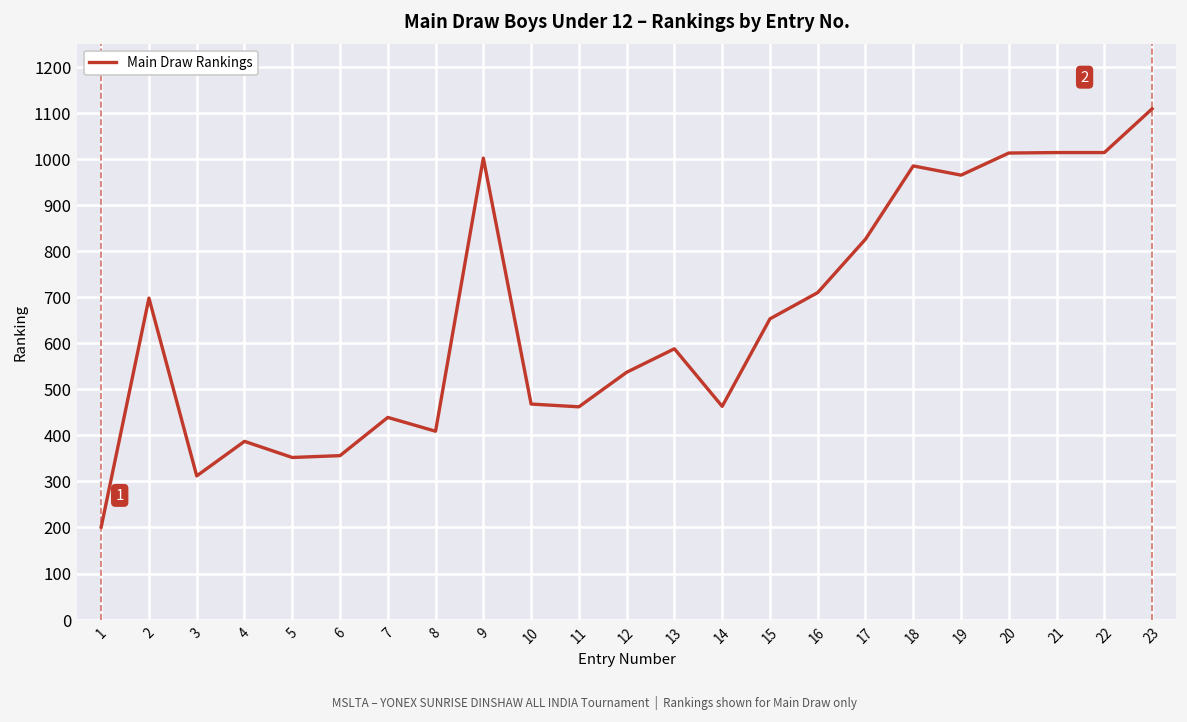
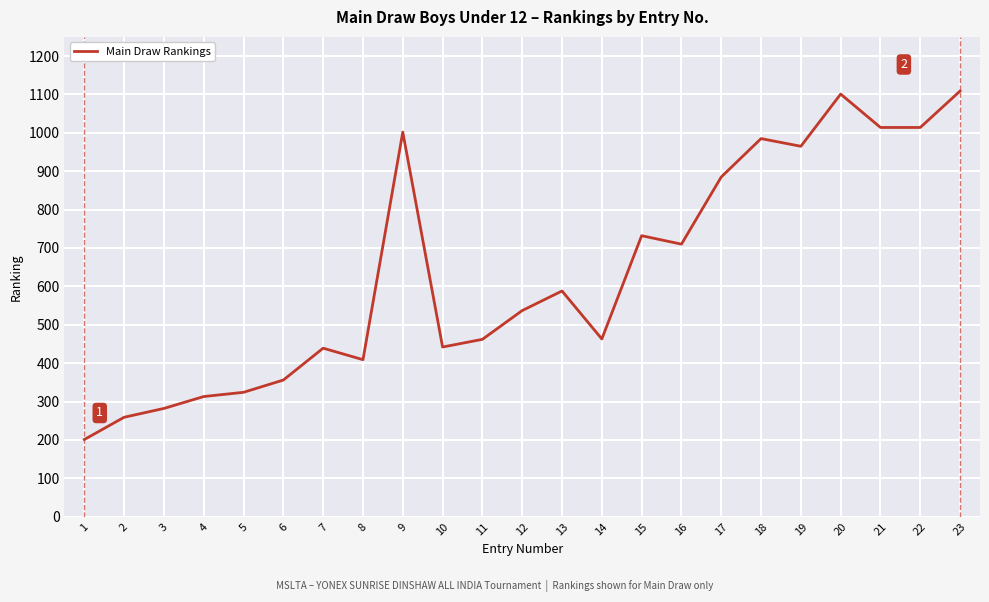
2: 700 -> 260
3: 310 -> 280
4: 390 -> 310
5: 350 -> 320
10: 470 -> 440
15: 650 -> 730
17: 830 -> 890
20: 1010 -> 1100
